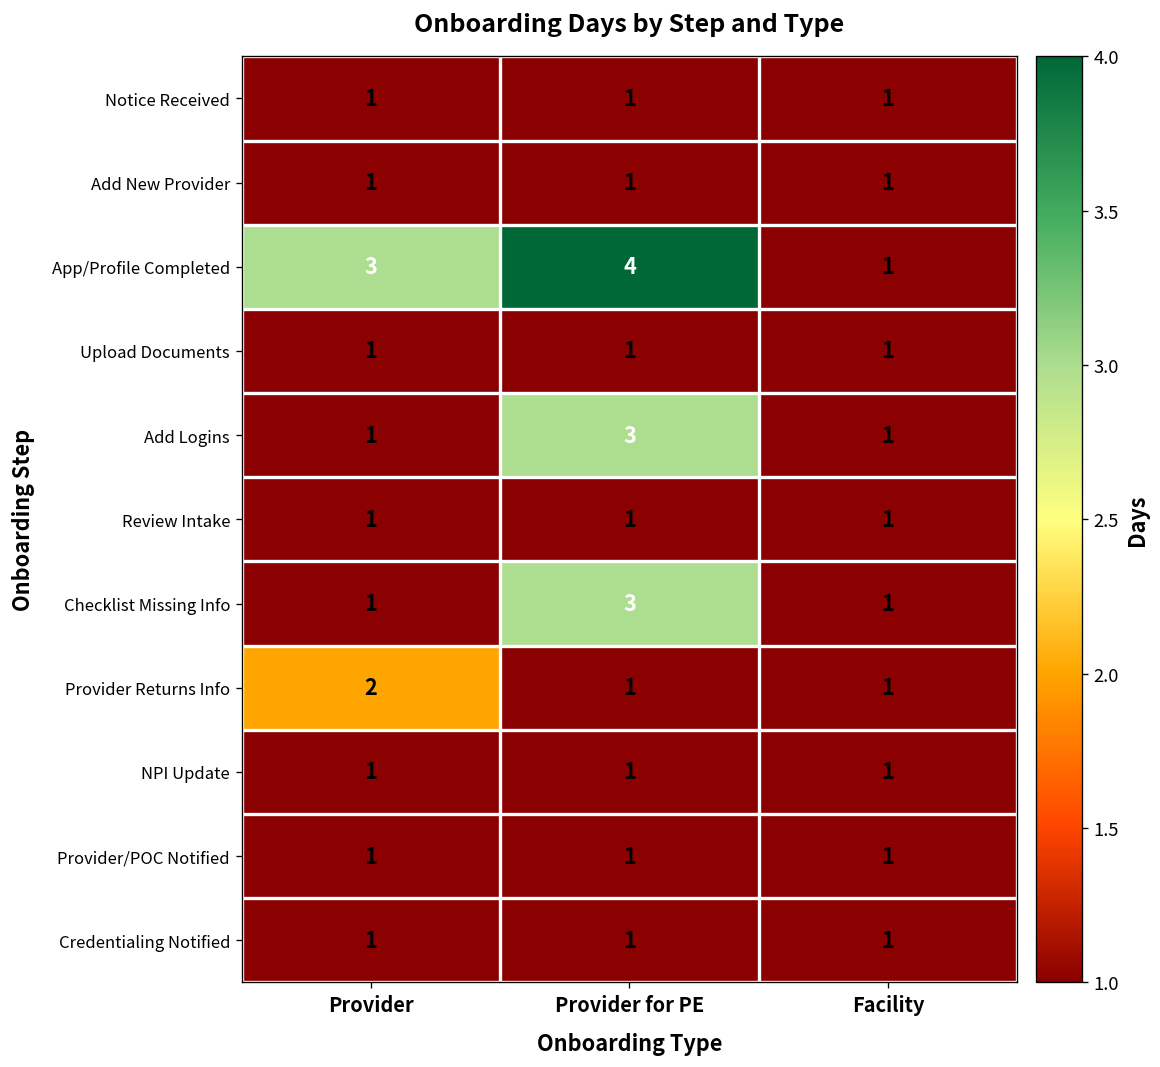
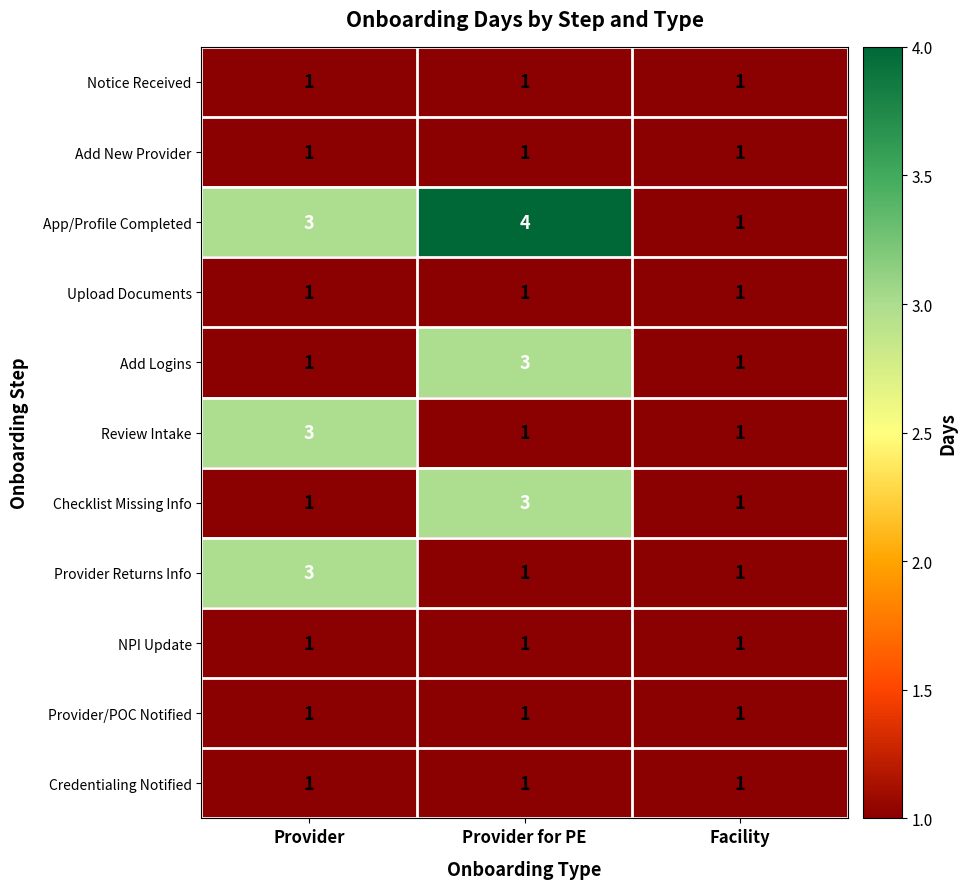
Review Intake, Provider: 1 -> 3
Provider Returns Info, Provider: 2 -> 3
